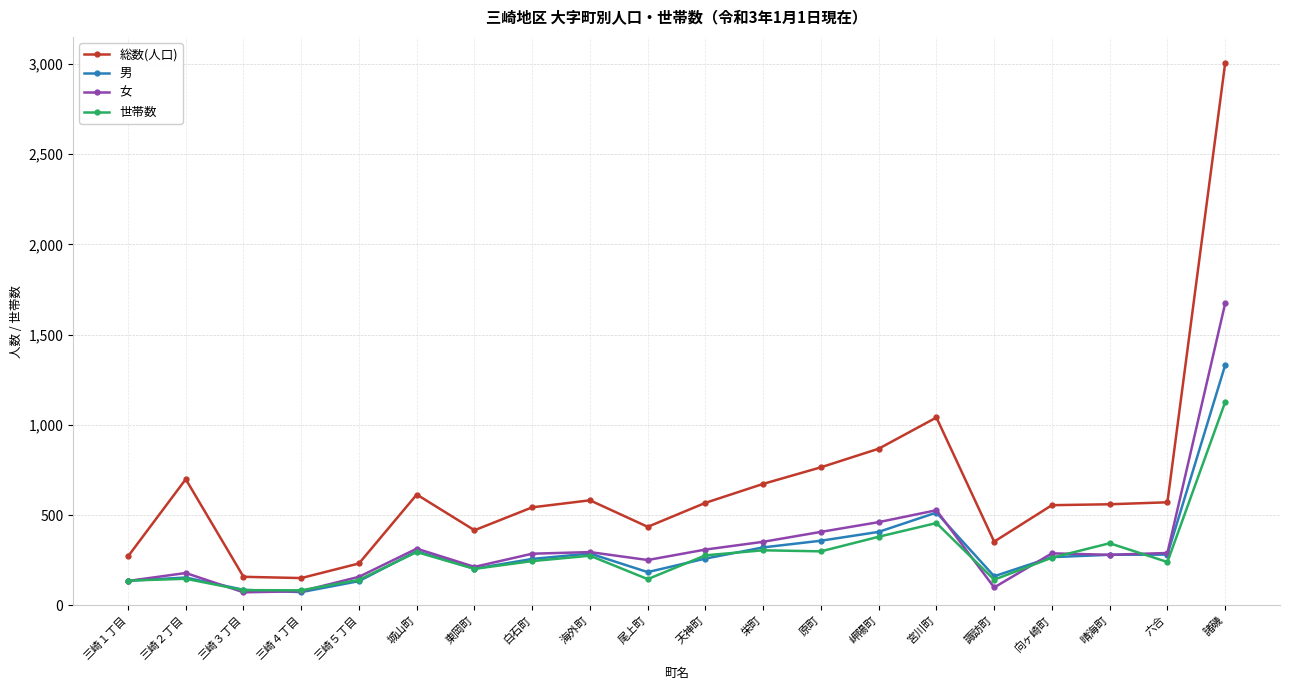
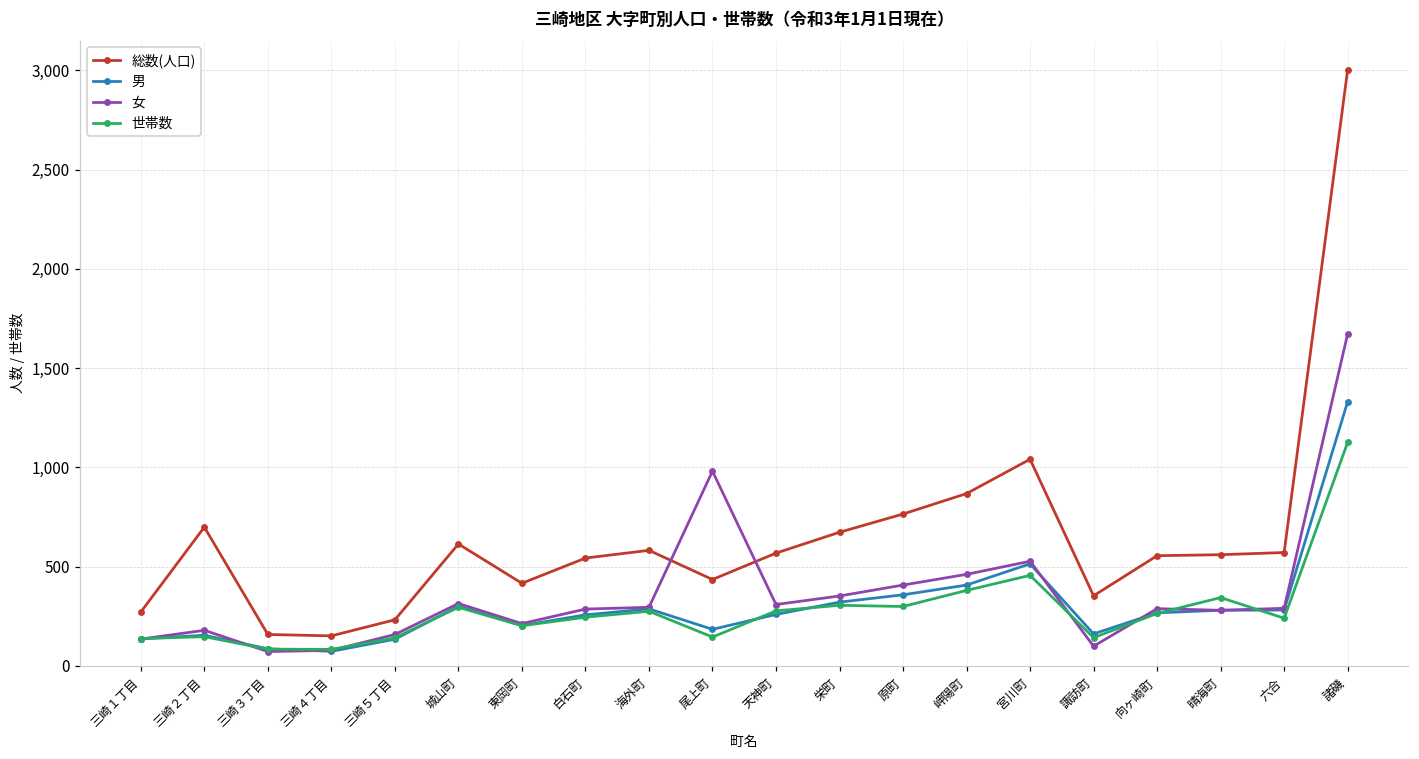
女, 尾上町: 250 -> 980
